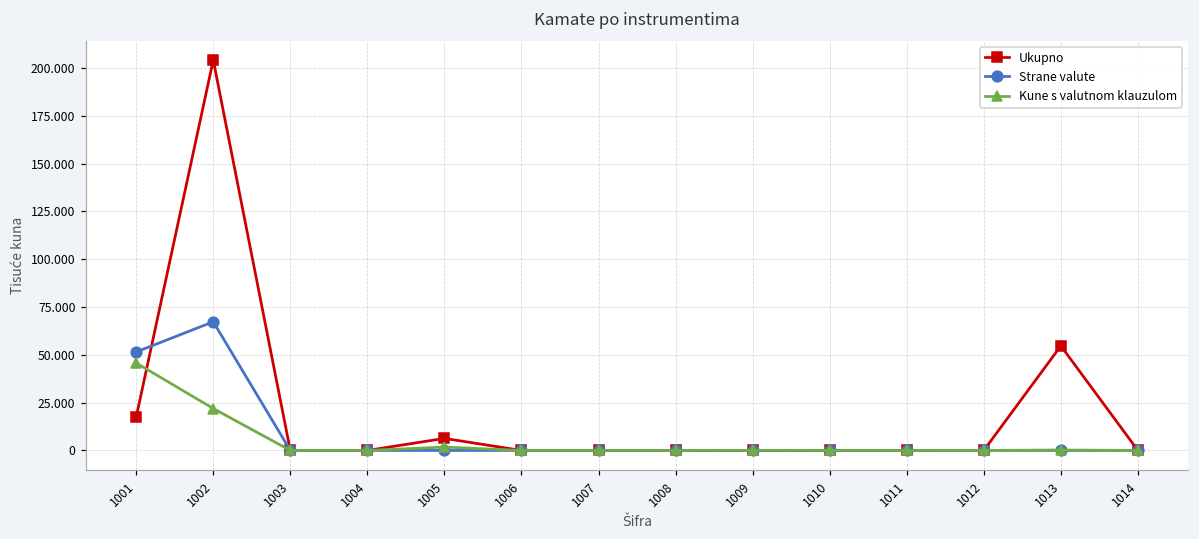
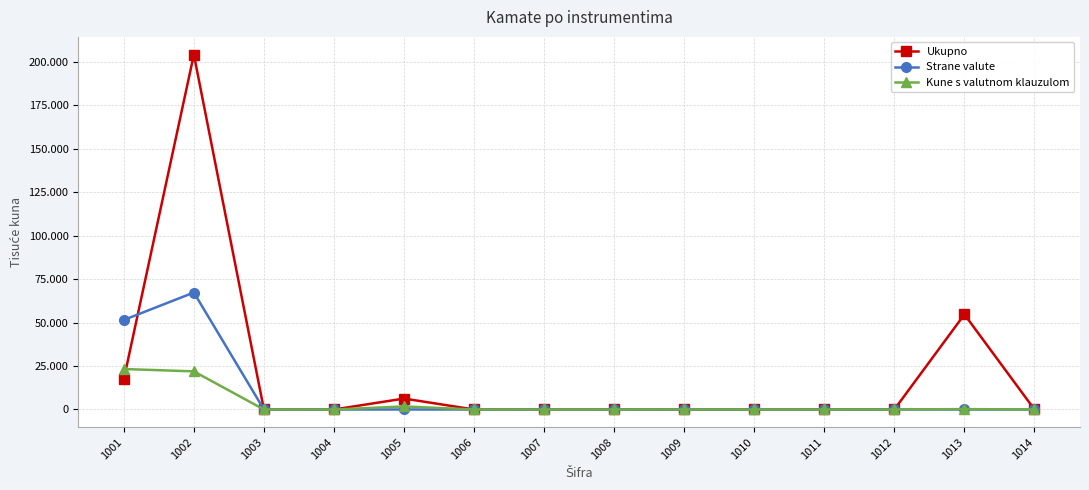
Kune s valutnom klauzulom, 1001: 46 -> 23
